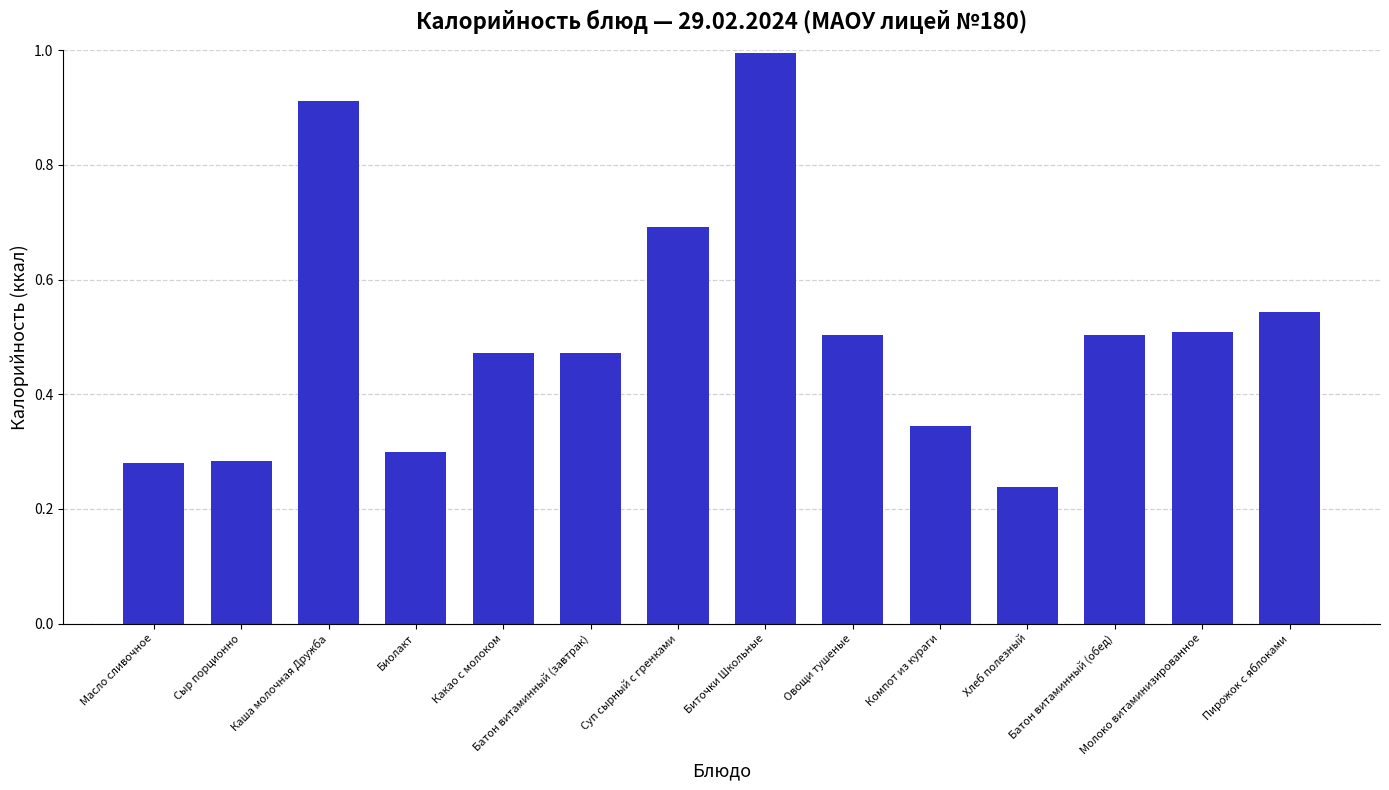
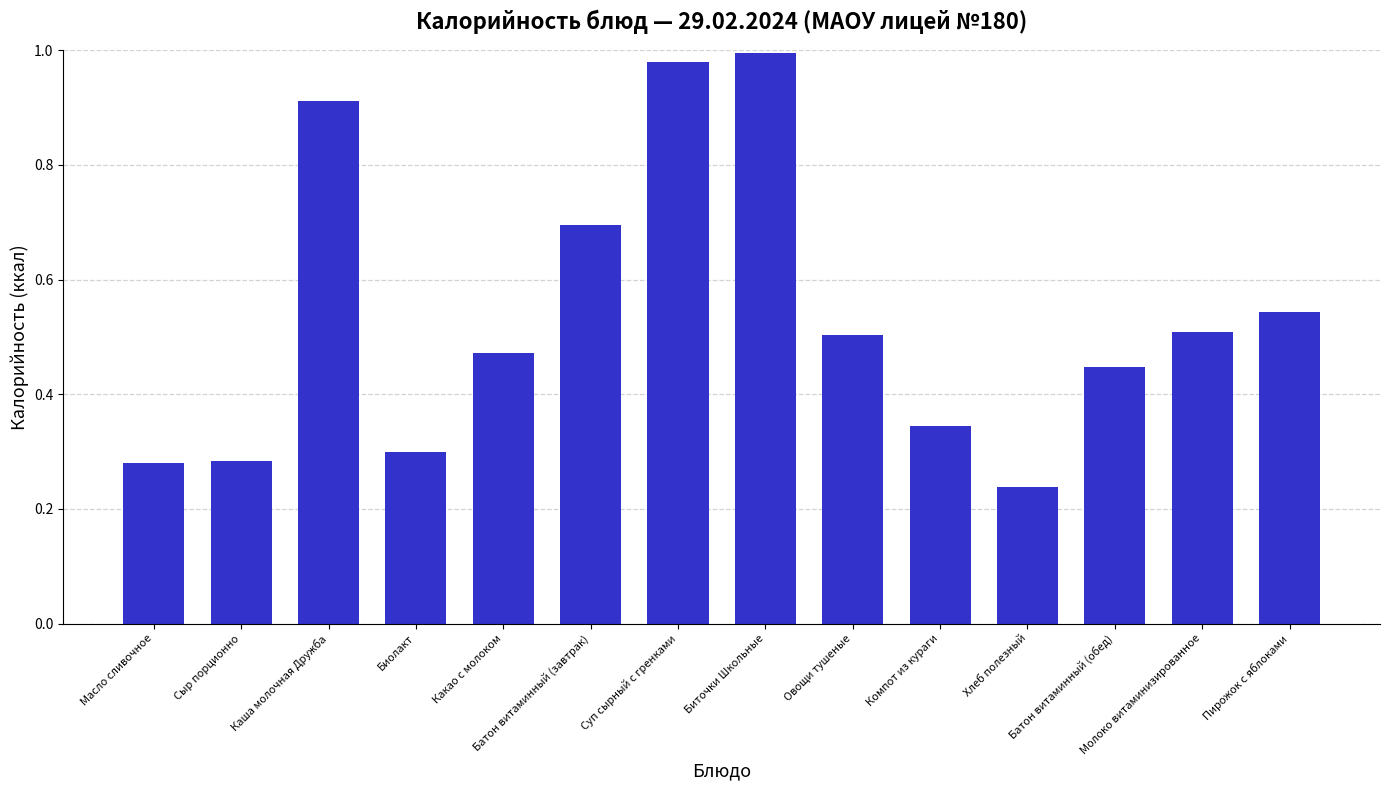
Батон витаминный (завтрак): 0.47 -> 0.70
Суп сырный с гренками: 0.69 -> 0.98
Батон витаминный (обед): 0.50 -> 0.45
